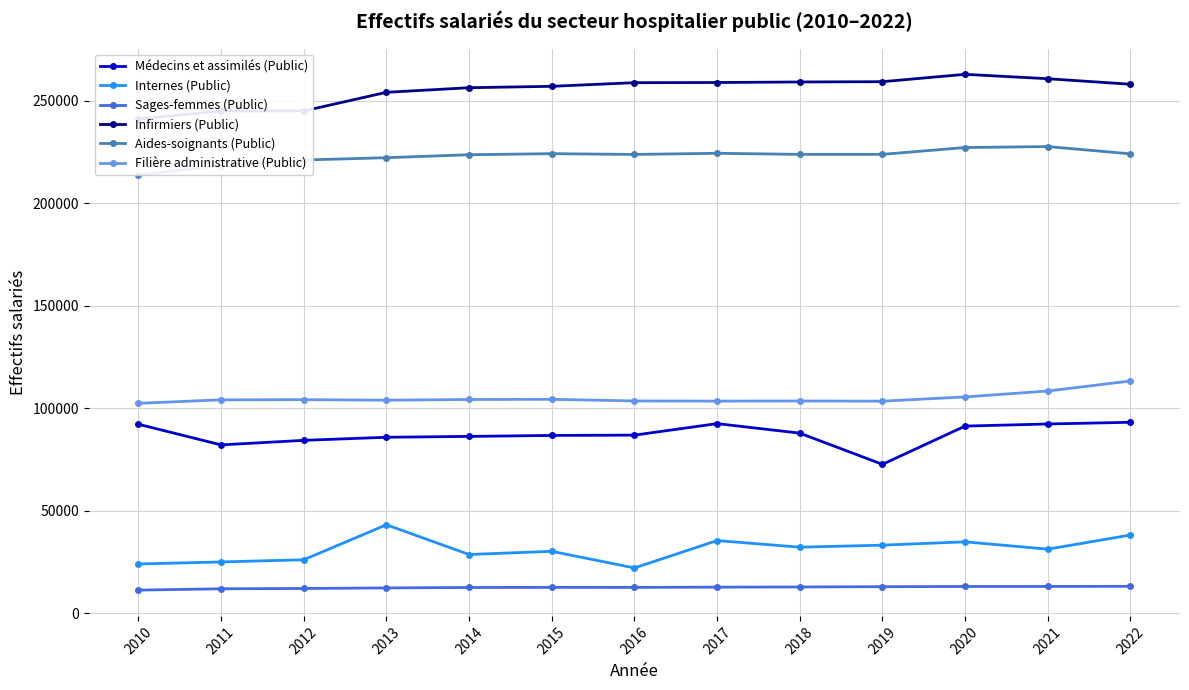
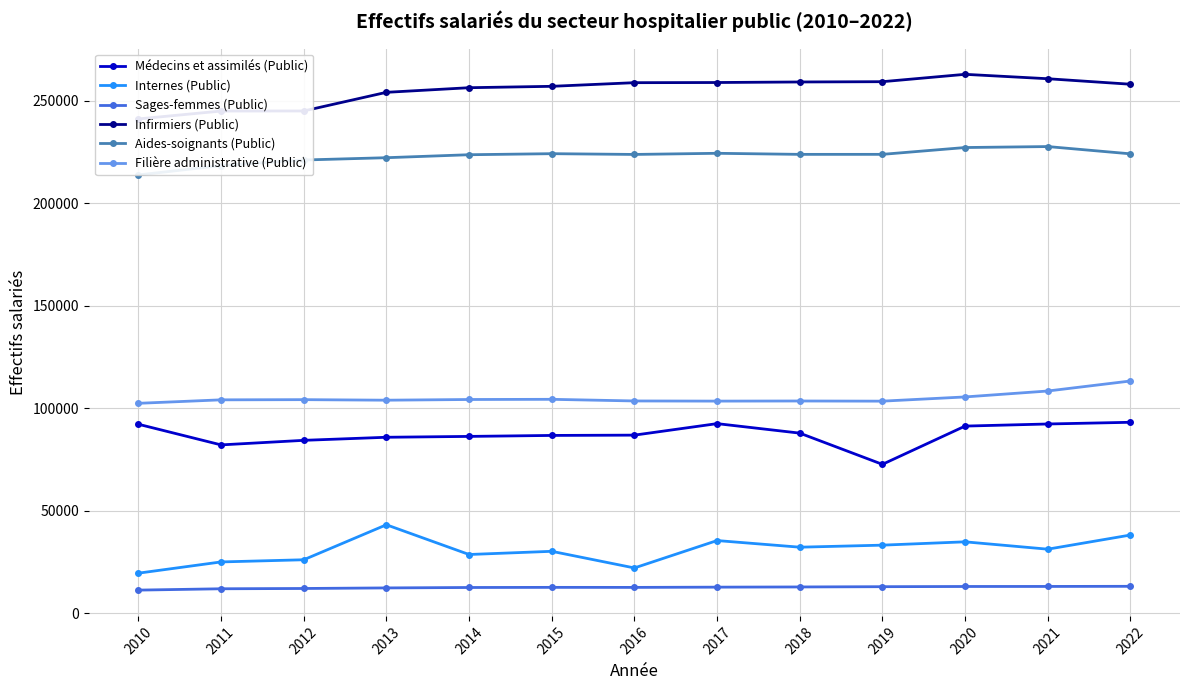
Internes (Public), 2010: 24000 -> 20000
